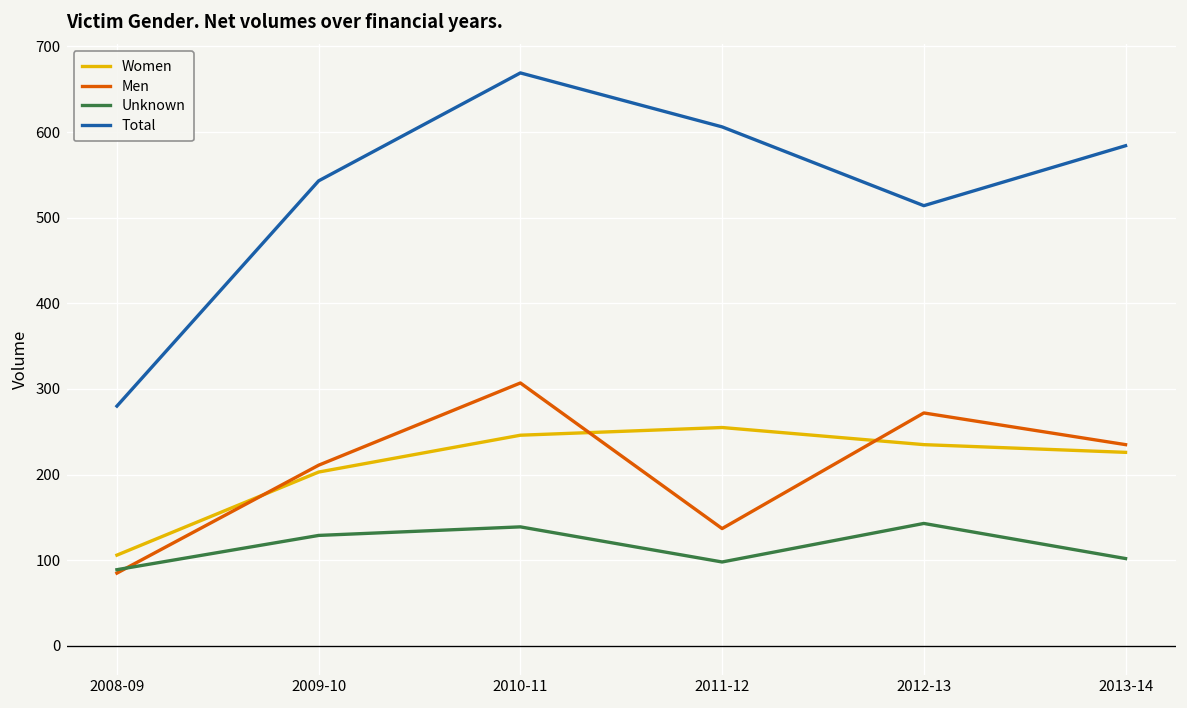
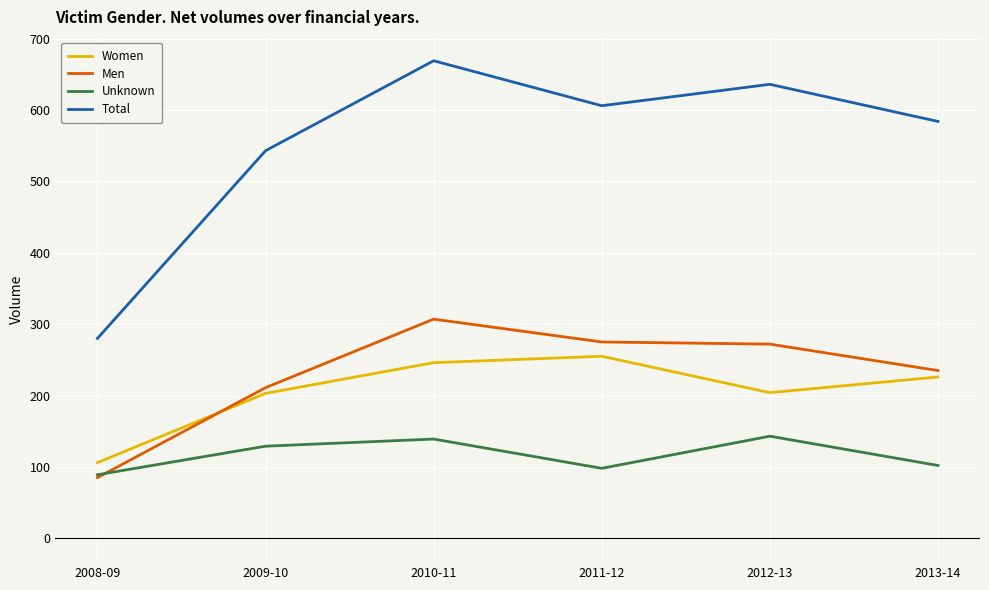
Men, 2011-12: 140 -> 280
Women, 2012-13: 240 -> 200
Total, 2012-13: 510 -> 640
